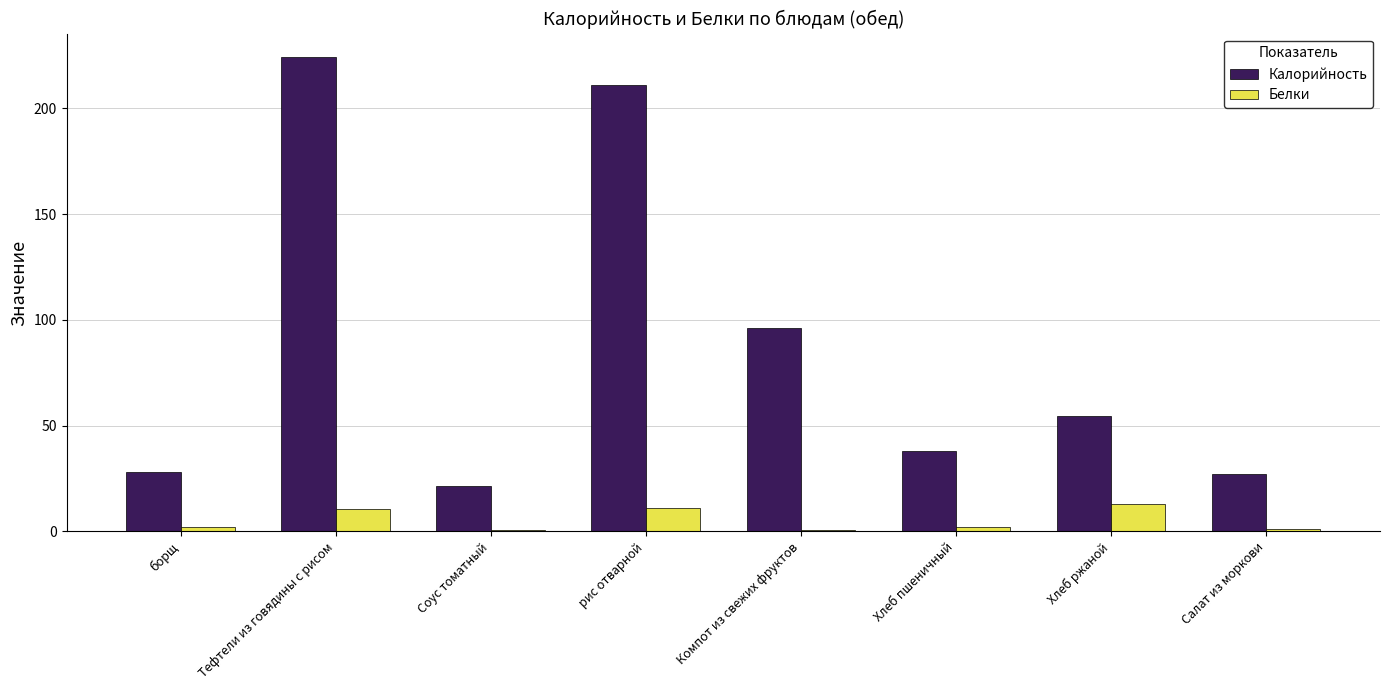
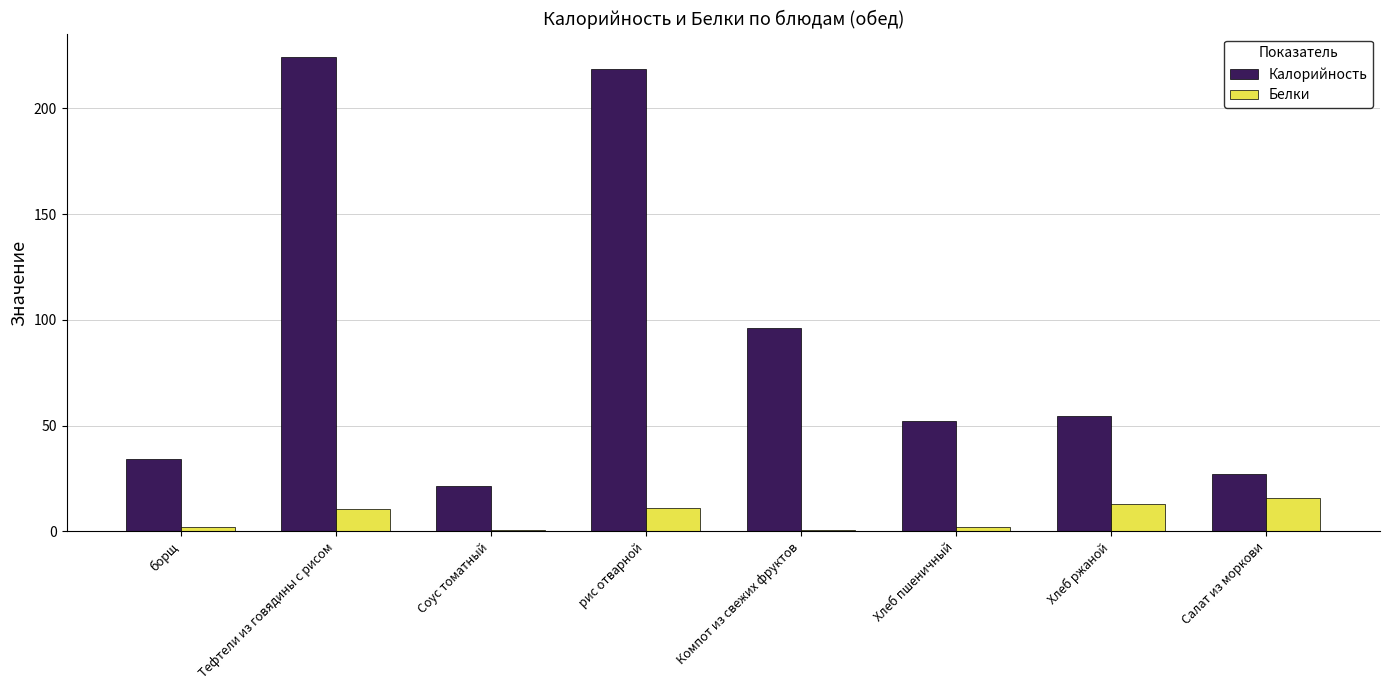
Калорийность, борщ: 28 -> 34
Калорийность, рис отварной: 211 -> 219
Калорийность, Хлеб пшеничный: 38 -> 52
Белки, Салат из моркови: 1 -> 16
